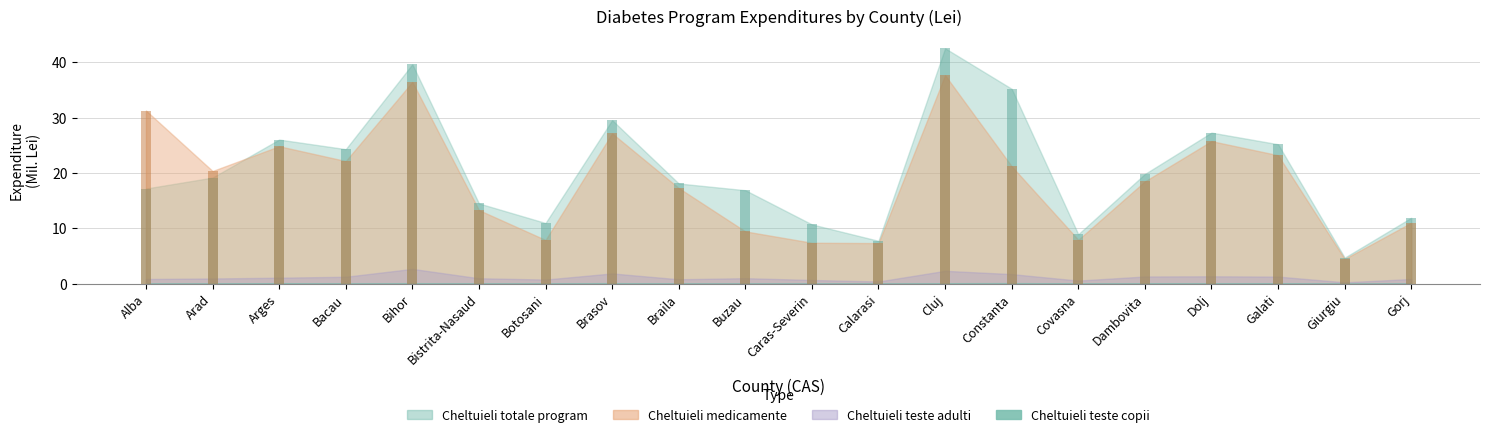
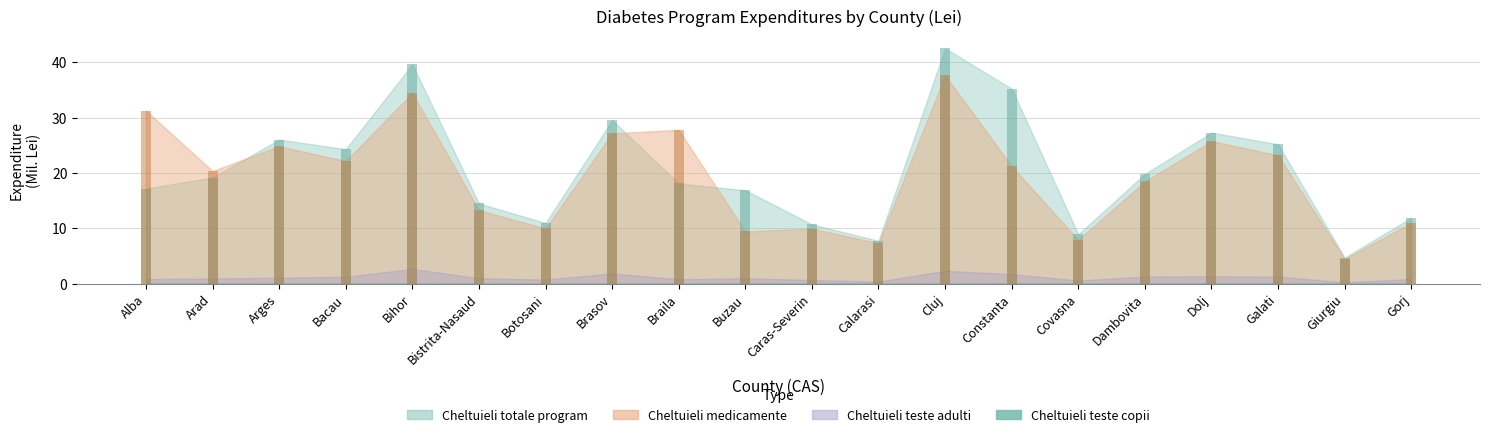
Cheltuieli medicamente, Bihor: 36 -> 34
Cheltuieli medicamente, Botosani: 8 -> 10
Cheltuieli medicamente, Braila: 17 -> 28
Cheltuieli medicamente, Caras-Severin: 7 -> 10
